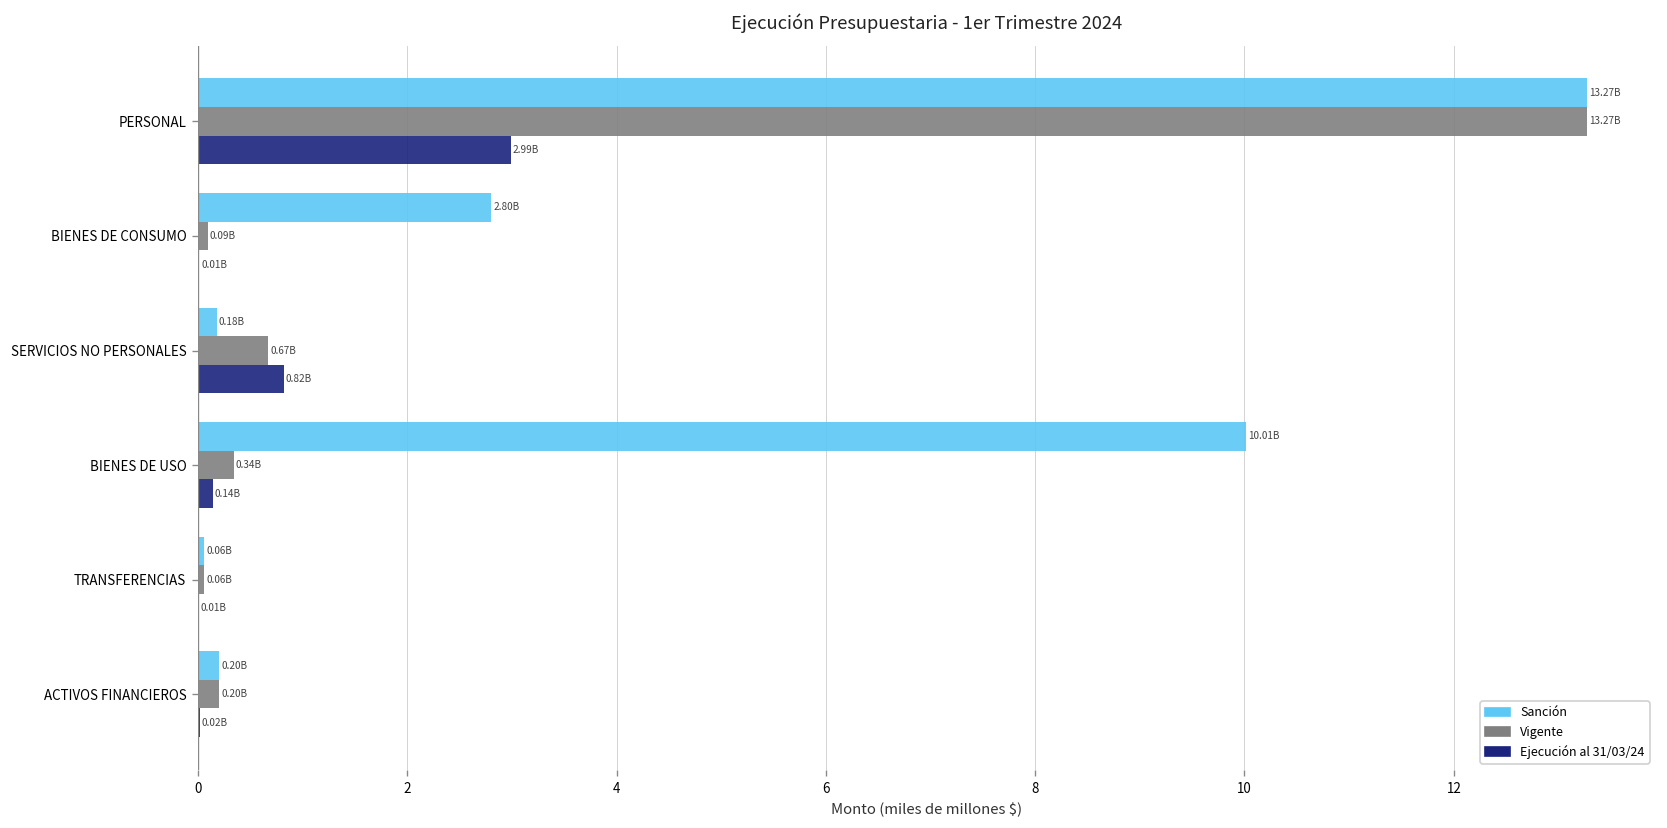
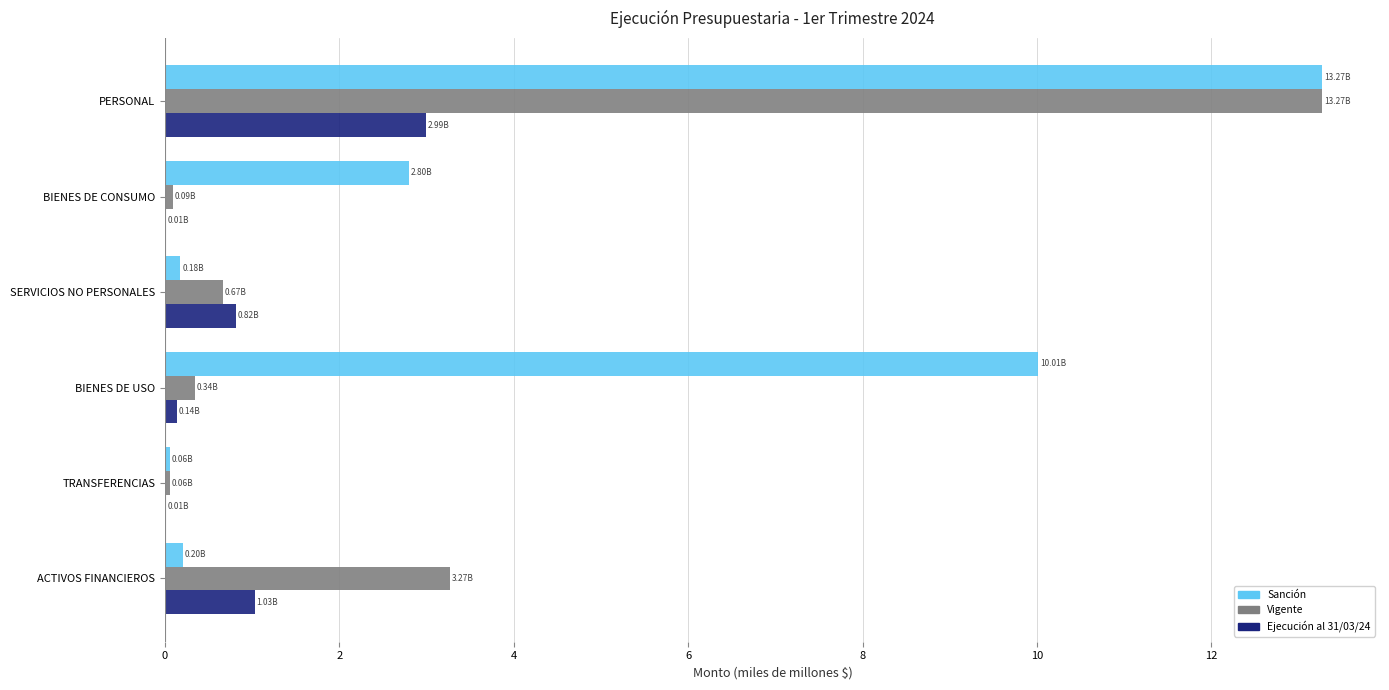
Vigente, ACTIVOS FINANCIEROS: 0.20B -> 3.27B
Ejecución al 31/03/24, ACTIVOS FINANCIEROS: 0.02B -> 1.03B
